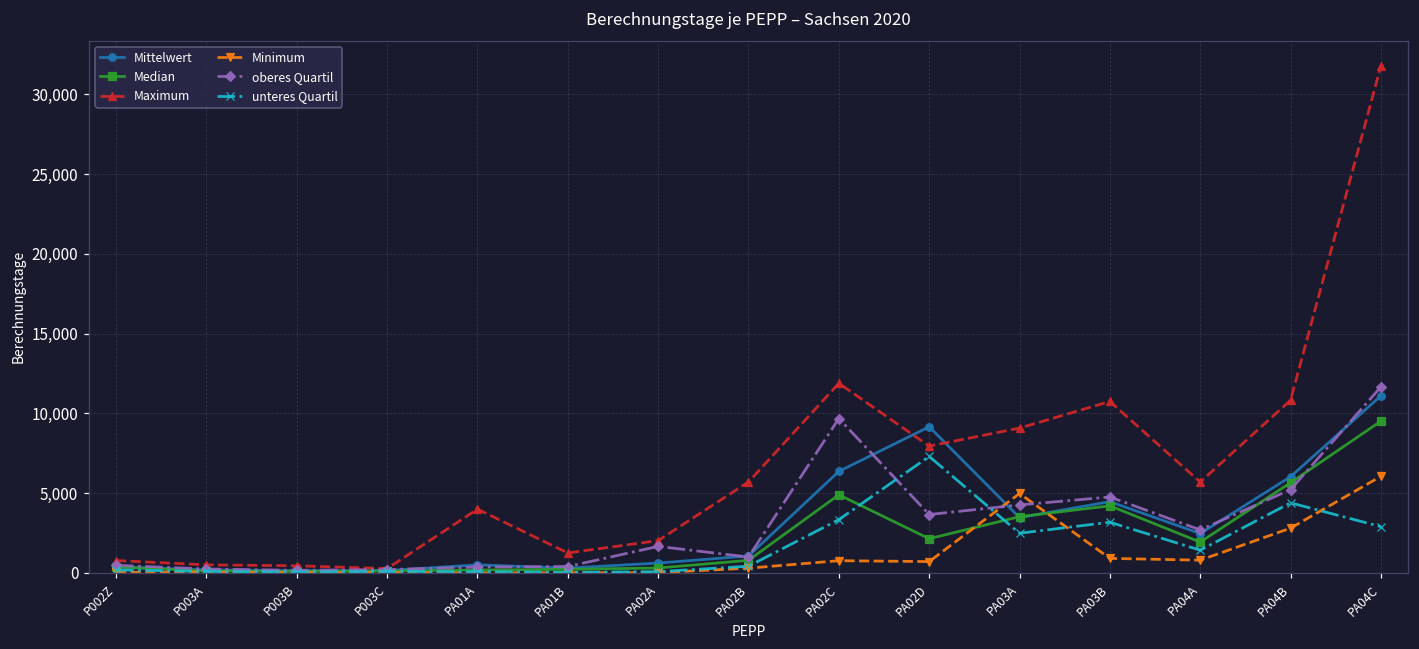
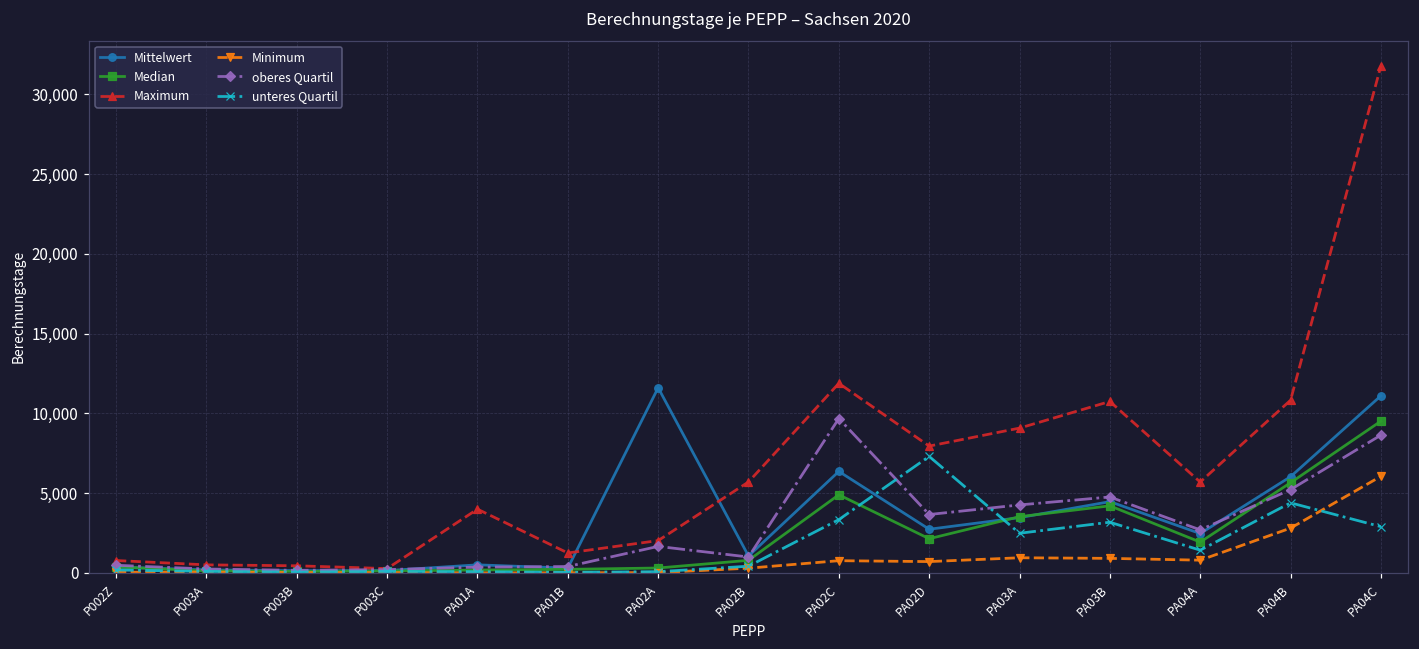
Mittelwert, PA02A: 600 -> 11,600
Mittelwert, PA02D: 9,200 -> 2,700
Minimum, PA03A: 5,000 -> 900
oberes Quartil, PA04C: 11,700 -> 8,600
